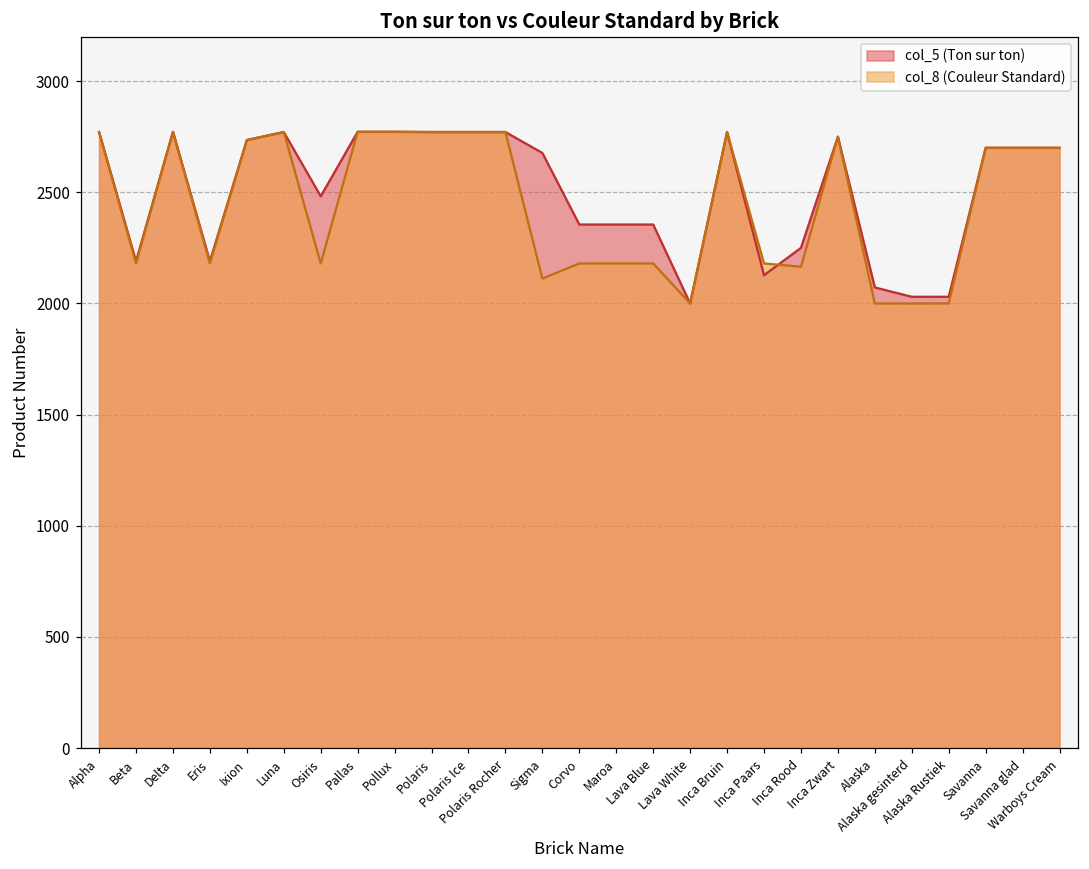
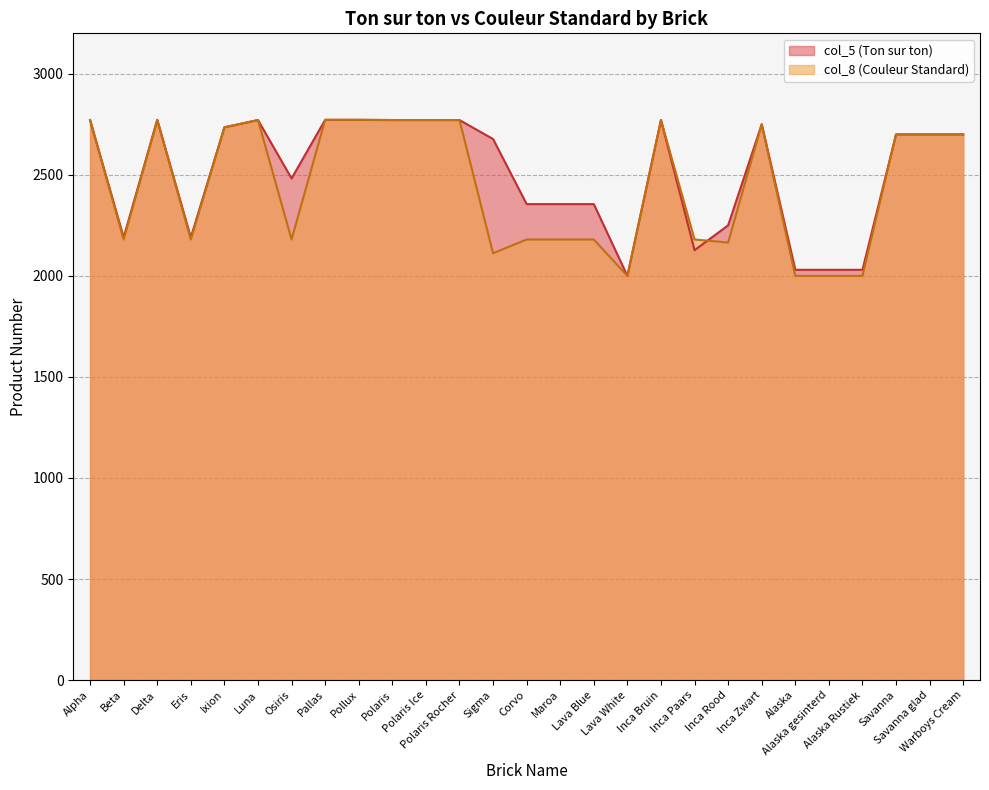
col_5 (Ton sur ton), Alaska: 2070 -> 2030
